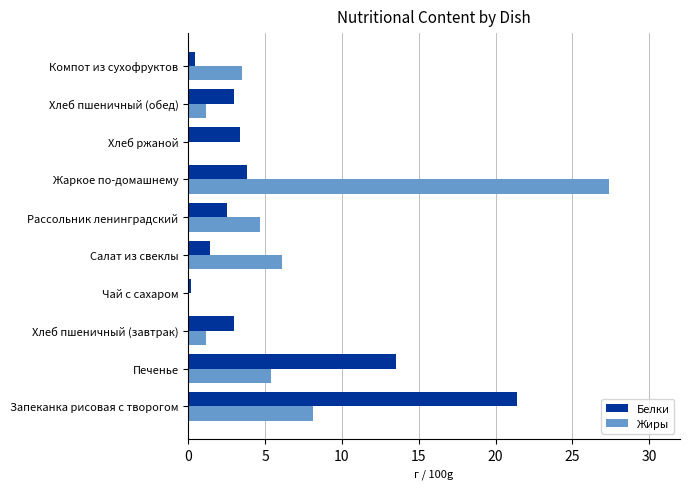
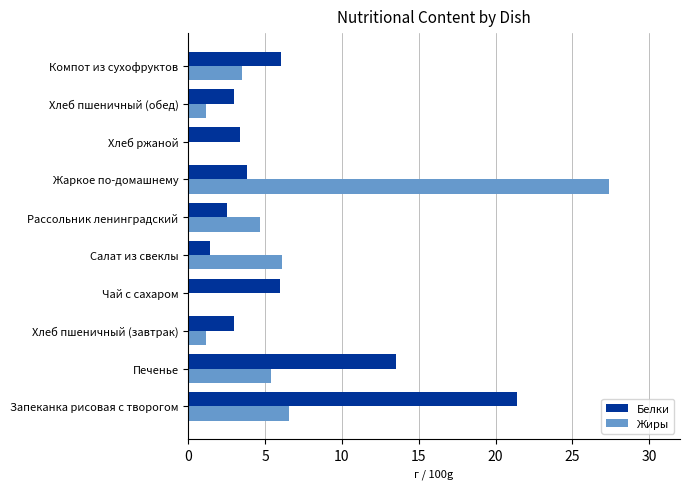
Белки, Компот из сухофруктов: 0.4 -> 6.0
Белки, Чай с сахаром: 0.2 -> 6.0
Жиры, Запеканка рисовая с творогом: 8.1 -> 6.6
